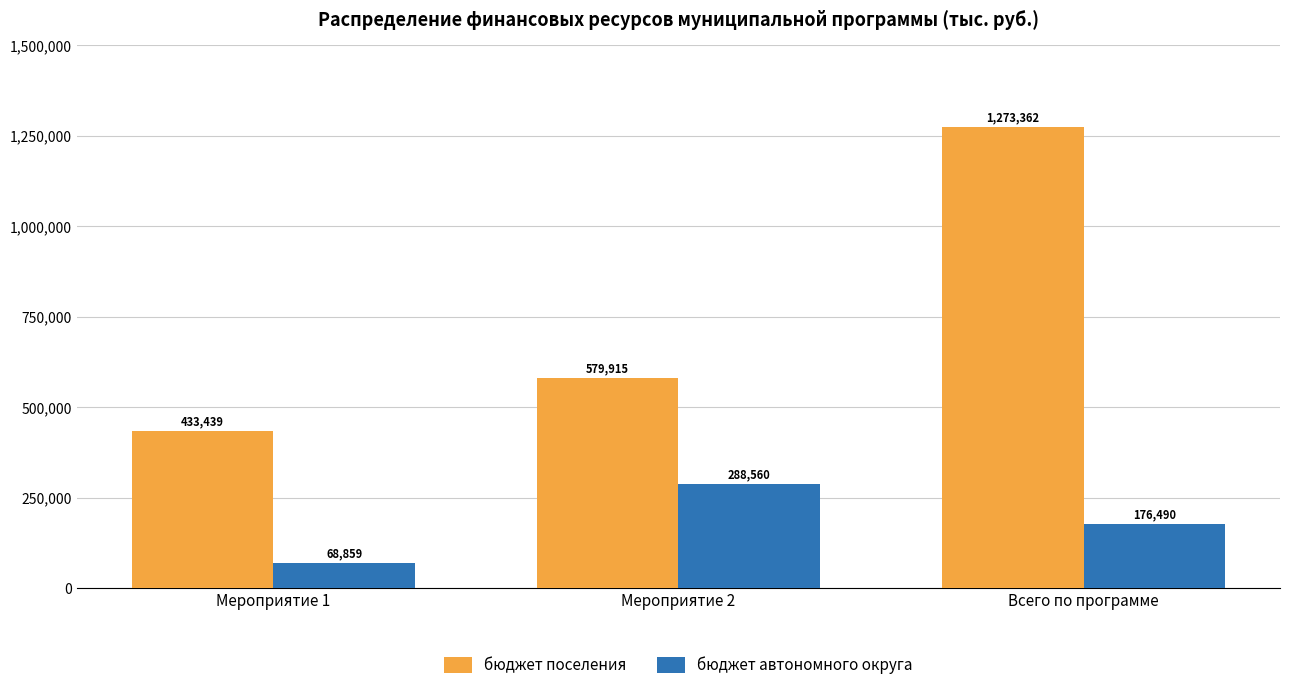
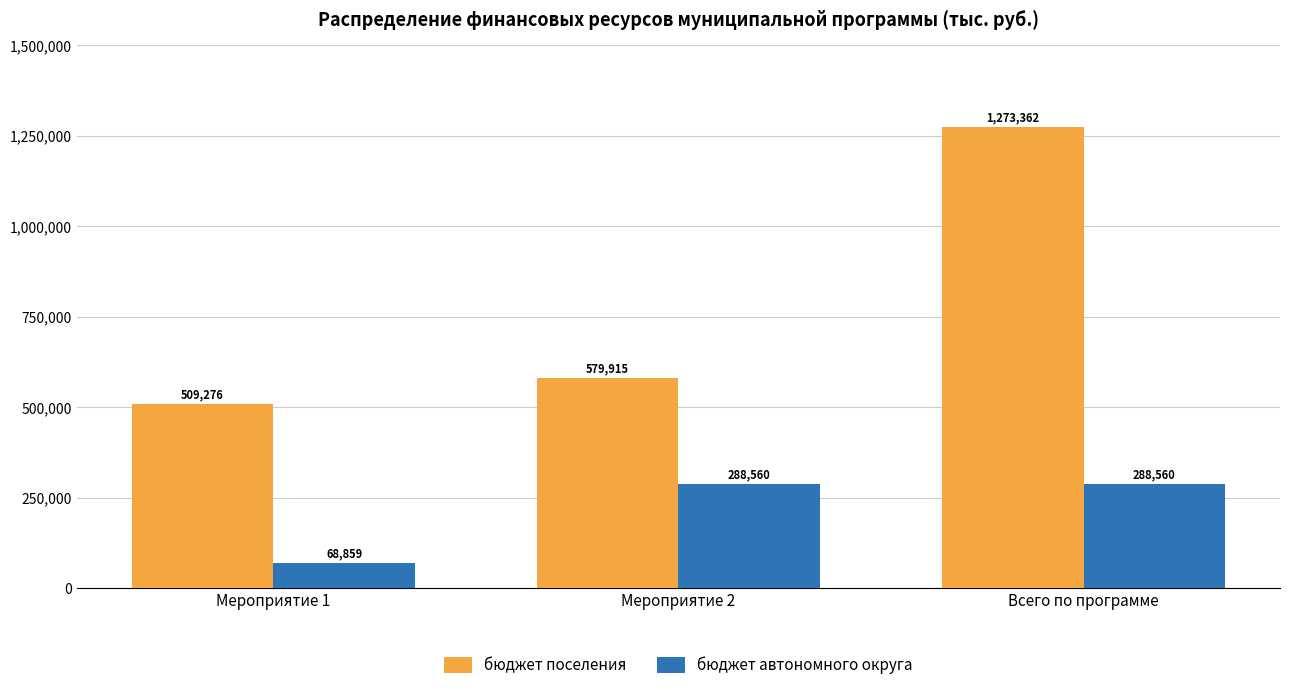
бюджет поселения, Мероприятие 1: 433,439 -> 509,276
бюджет автономного округа, Всего по программе: 176,490 -> 288,560
